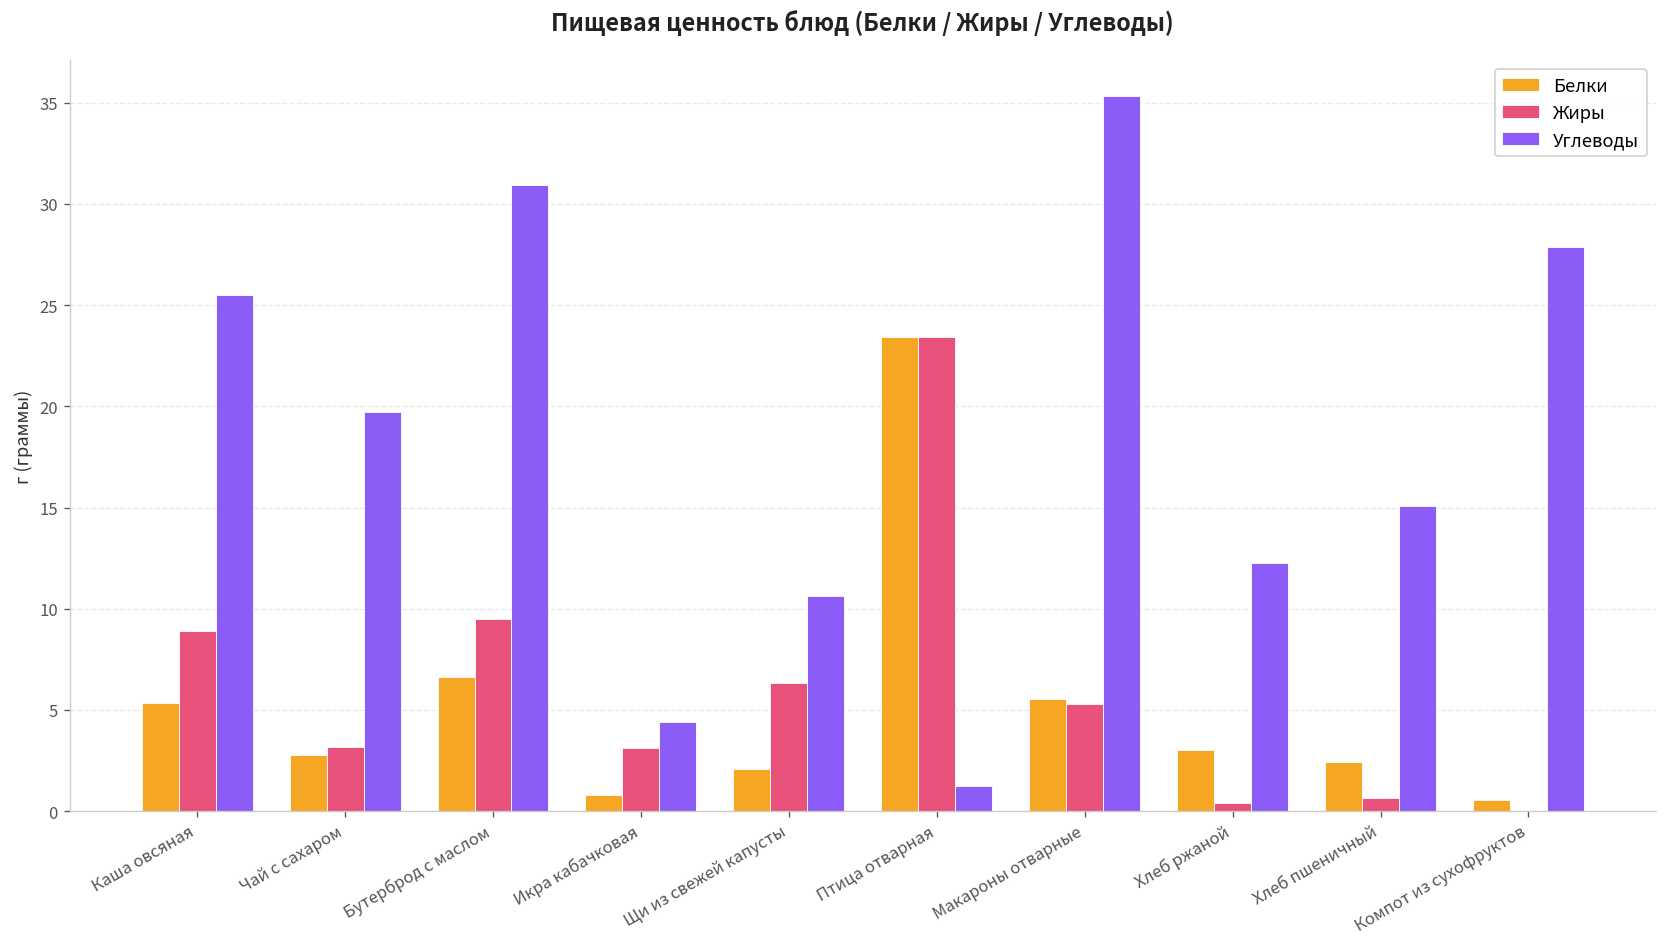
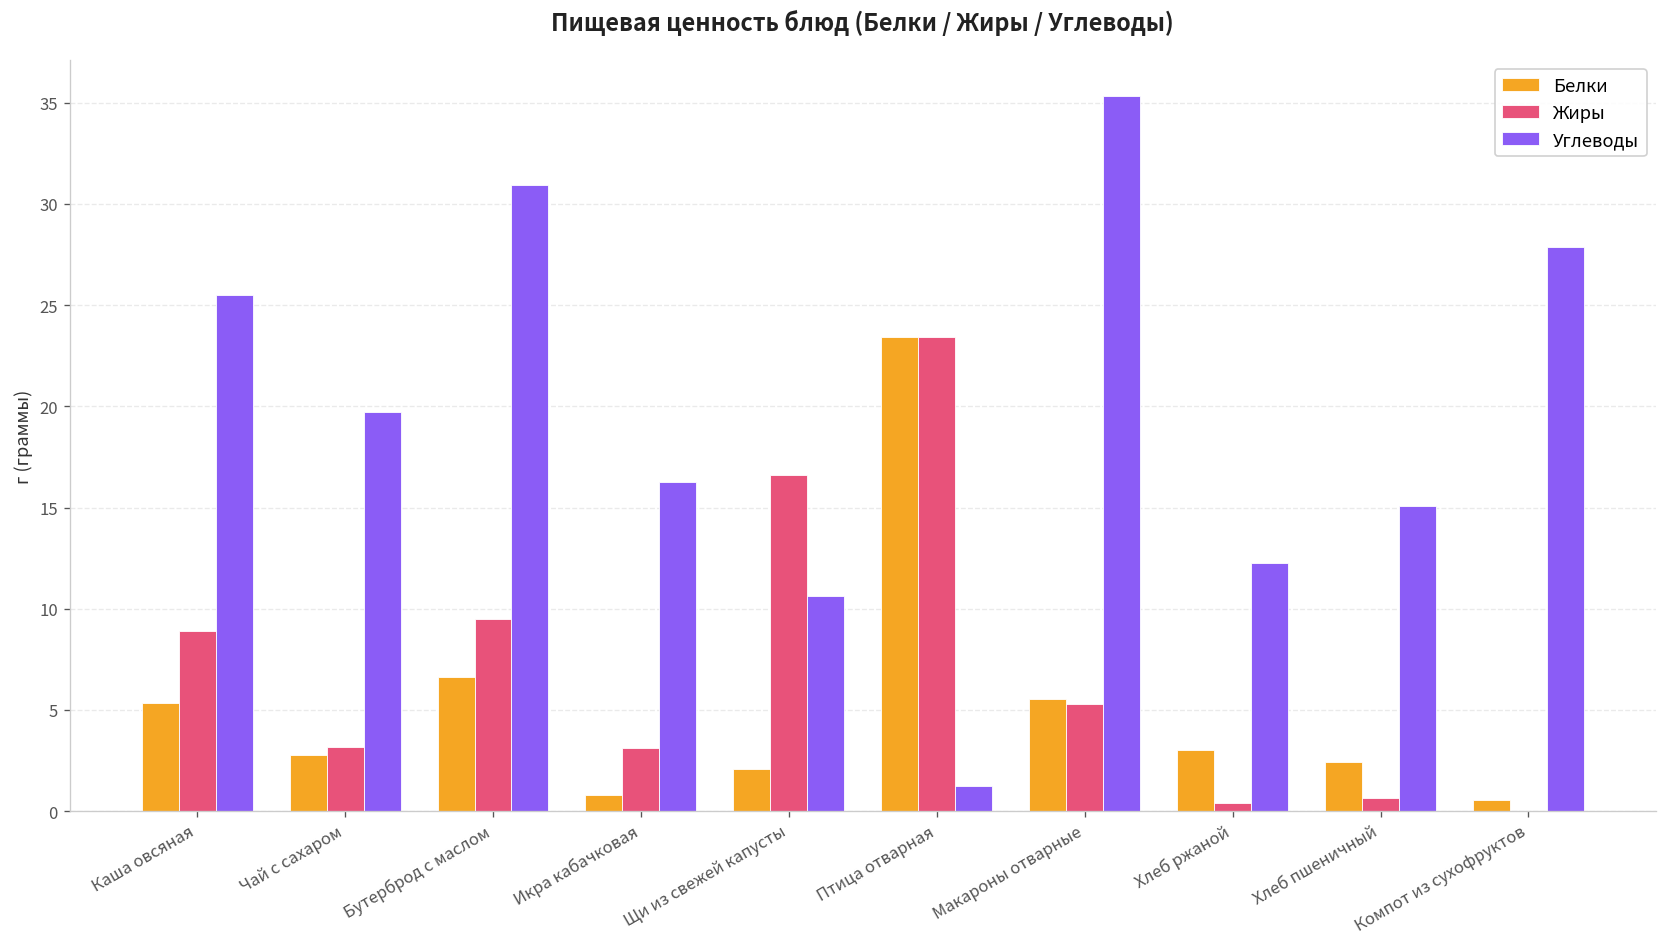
Углеводы, Икра кабачковая: 4.4 -> 16.3
Жиры, Щи из свежей капусты: 6.3 -> 16.6
